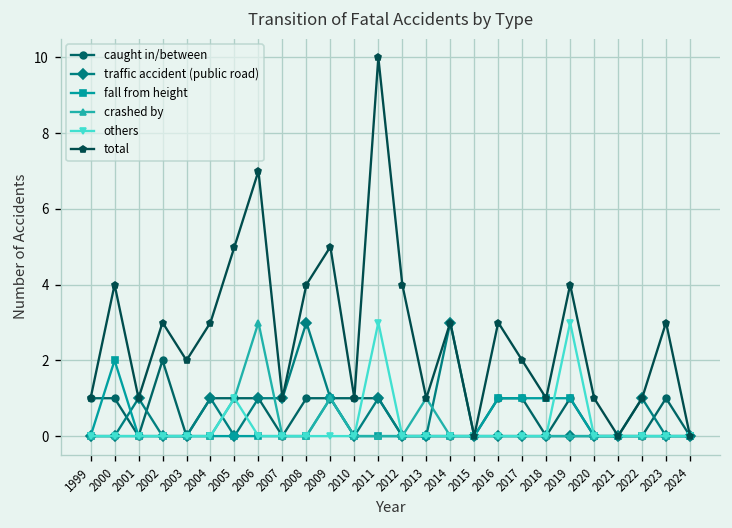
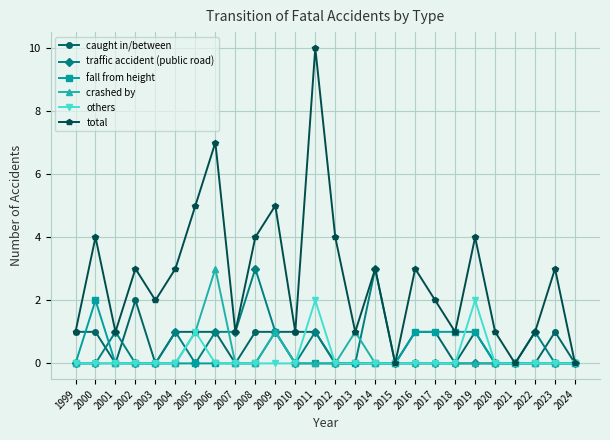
others, 2011: 3 -> 2
others, 2019: 3 -> 2
